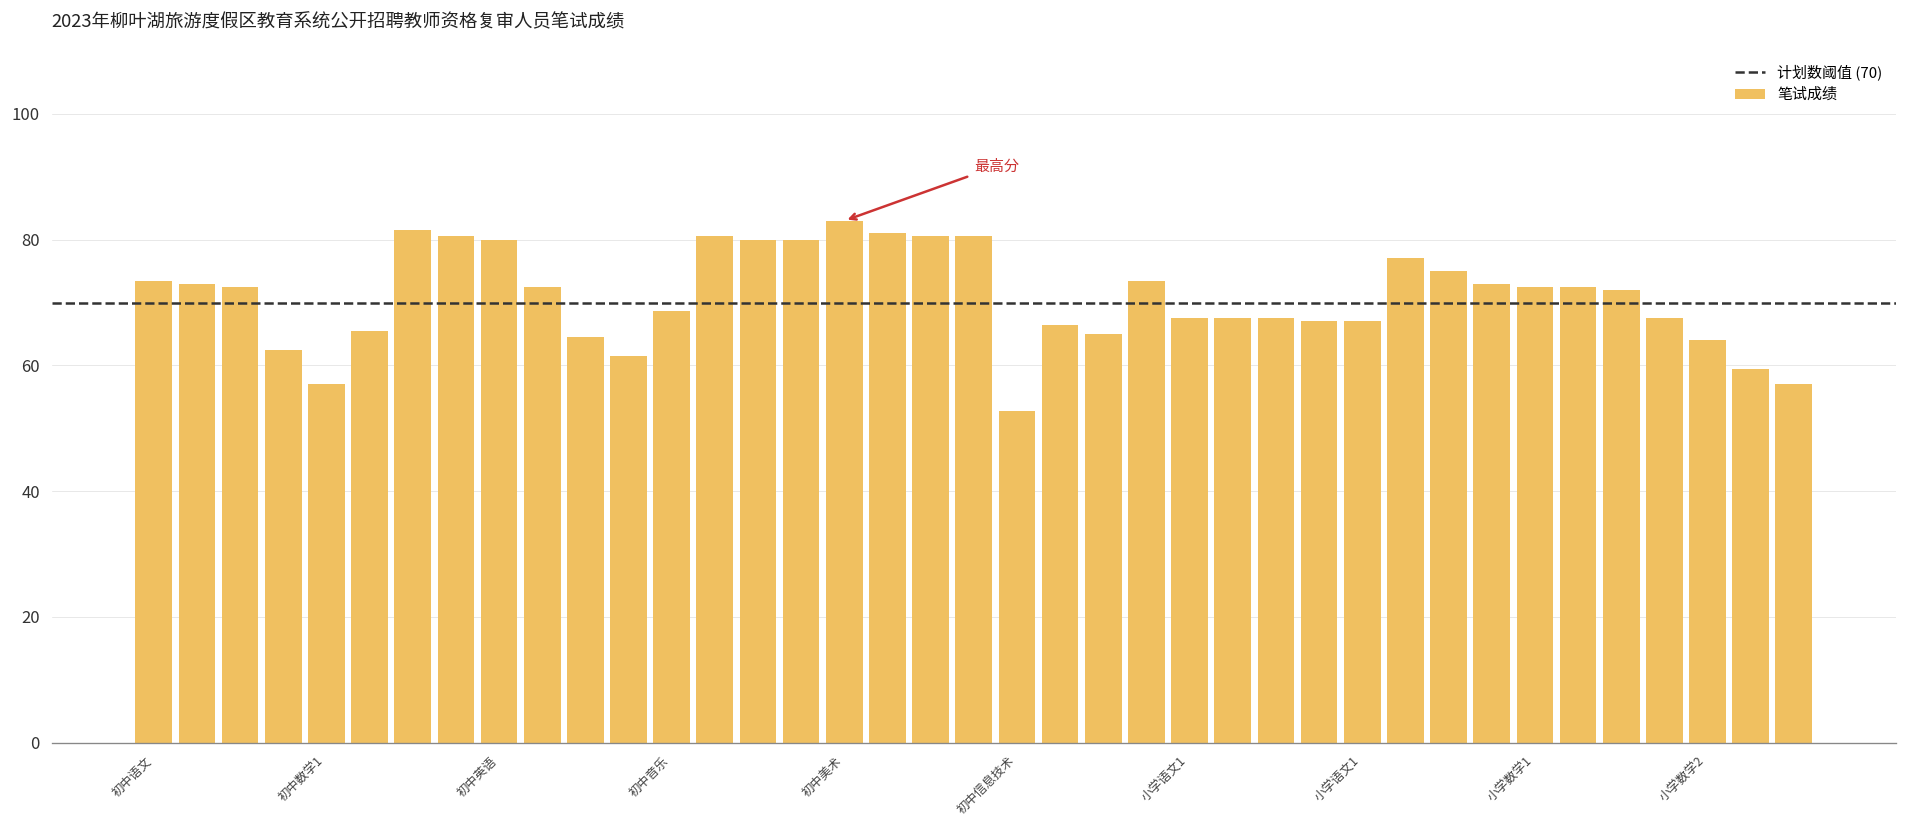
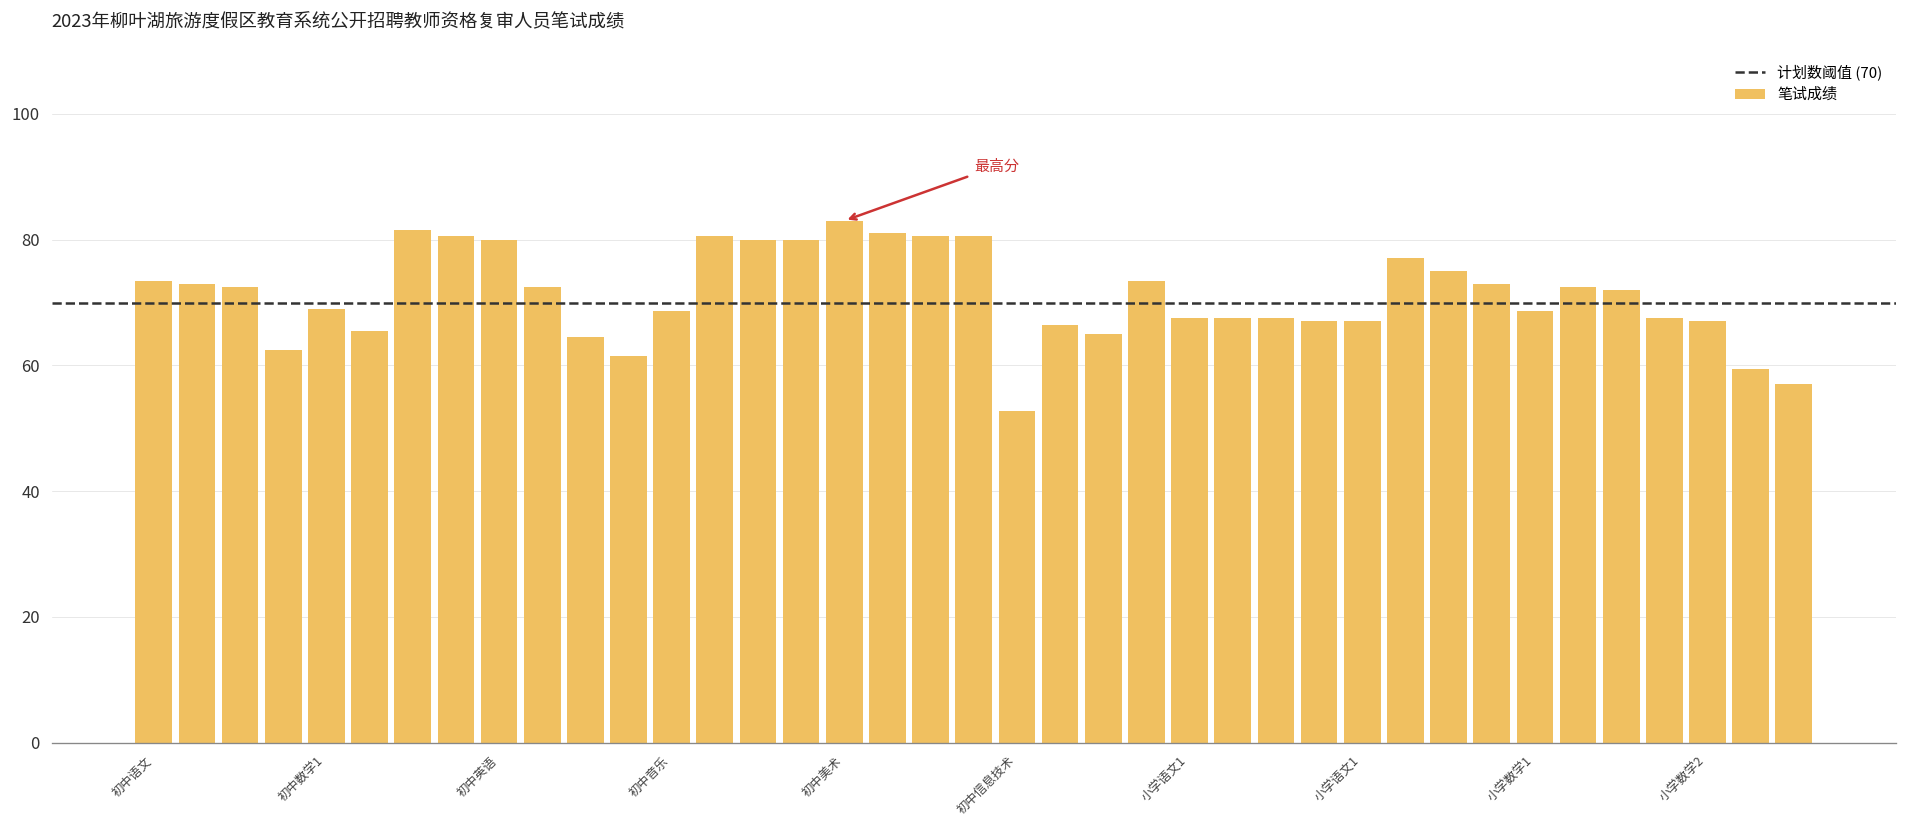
笔试成绩, 初中数学1: 57 -> 69
笔试成绩, 小学数学1: 73 -> 69
笔试成绩, 小学数学2: 64 -> 67
